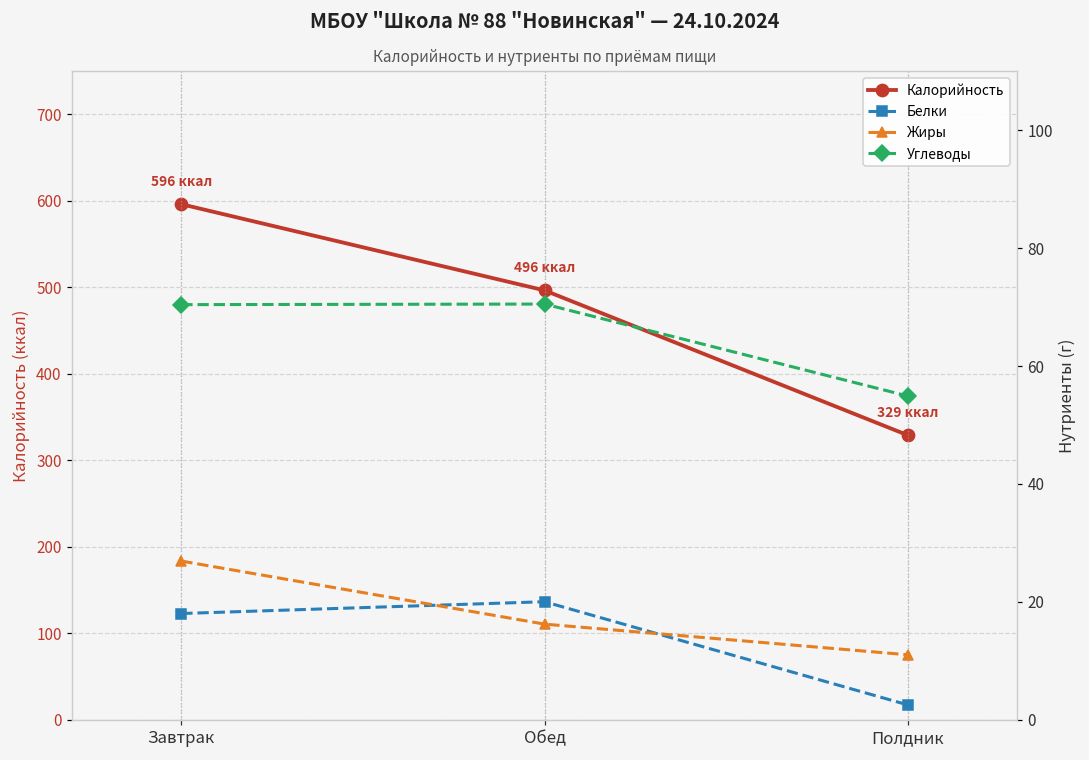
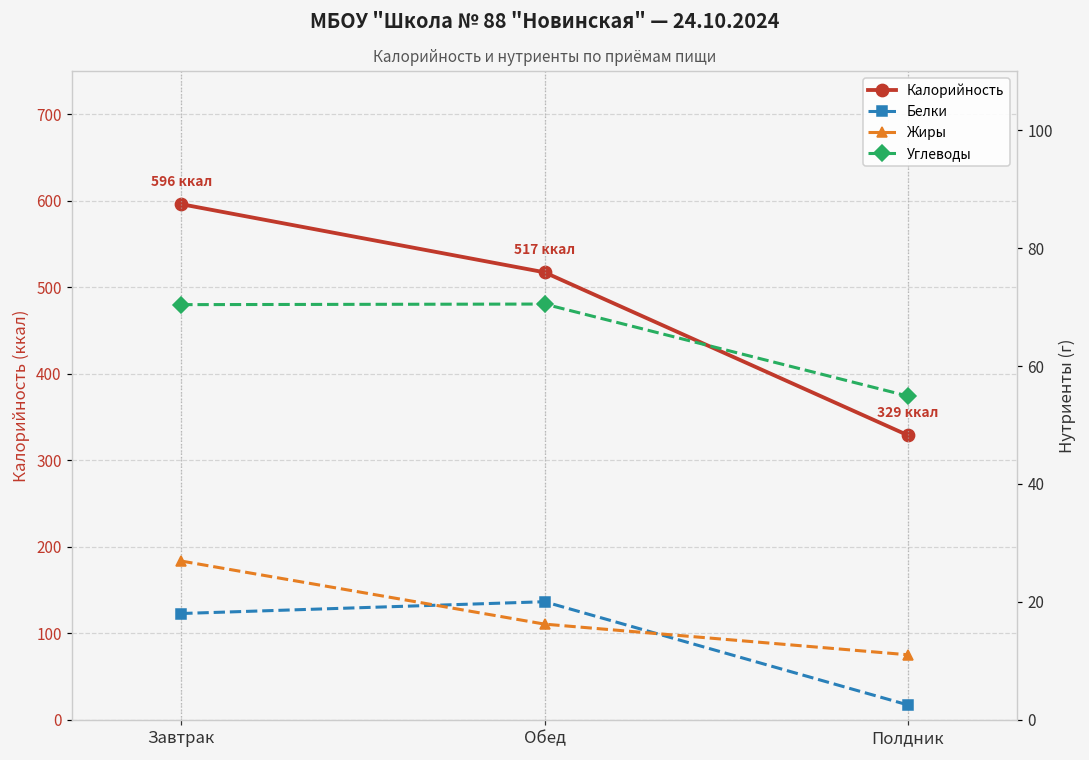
Калорийность, Обед: 496 -> 517
